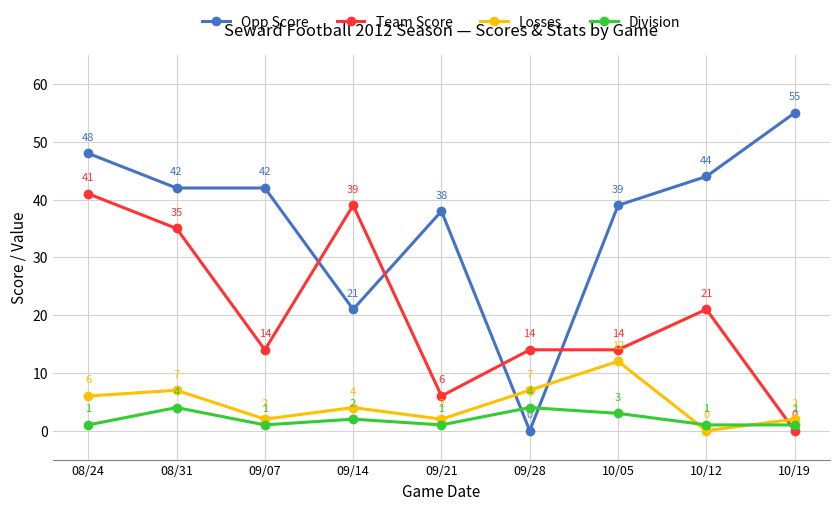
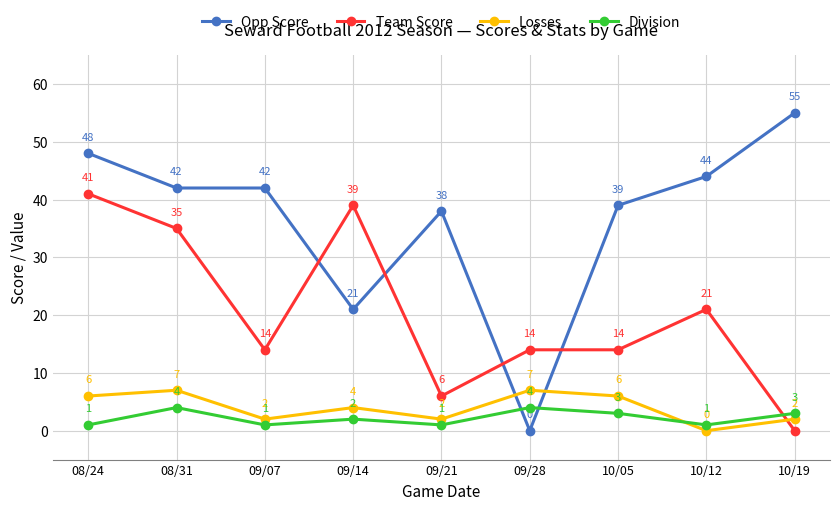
Losses, 10/05: 12 -> 6
Division, 10/19: 1 -> 3
